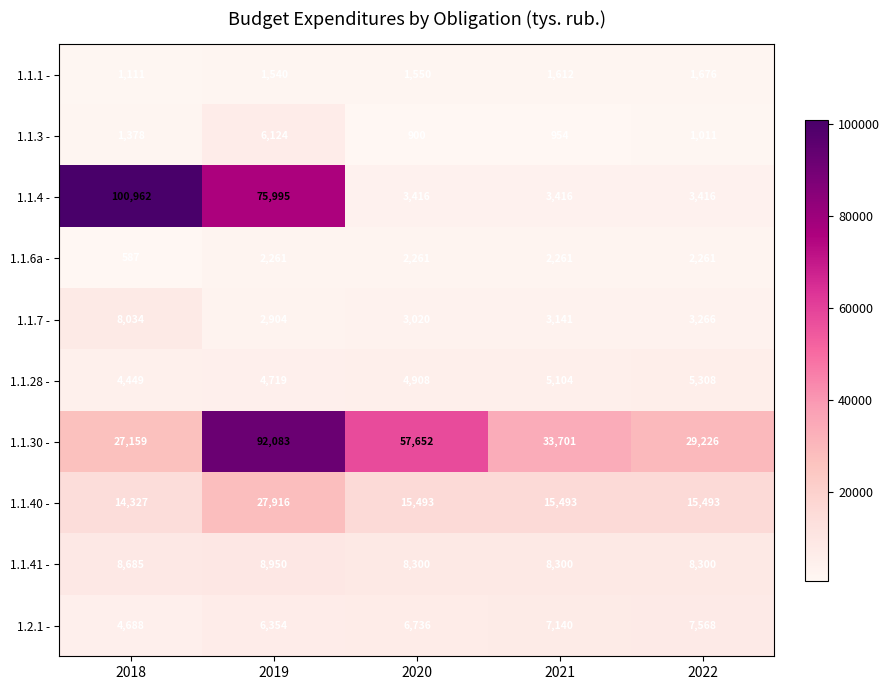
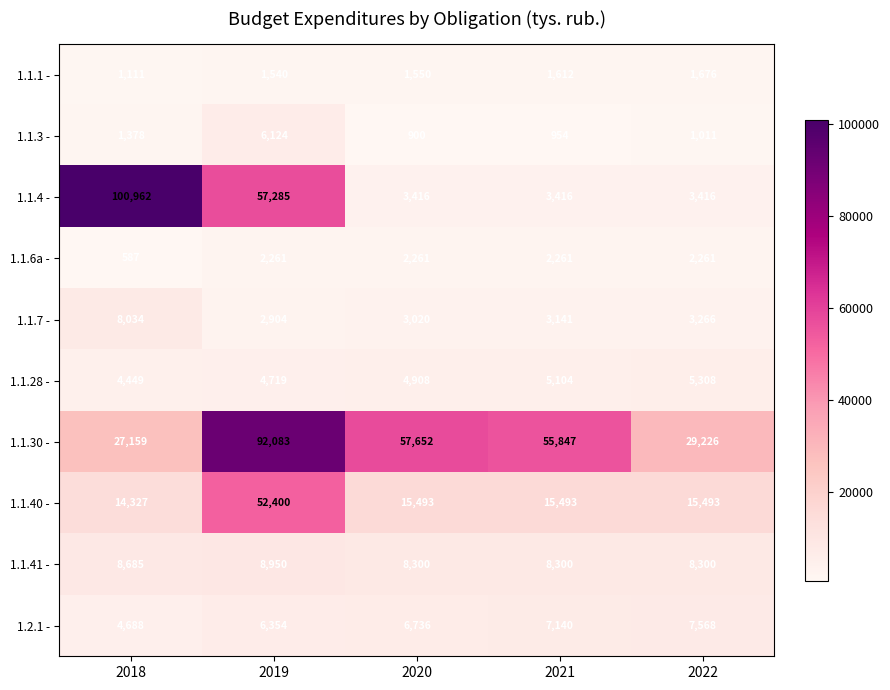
1.1.4 -, 2019: 75,995 -> 57,285
1.1.30 -, 2021: 33,701 -> 55,847
1.1.40 -, 2019: 27,916 -> 52,400
